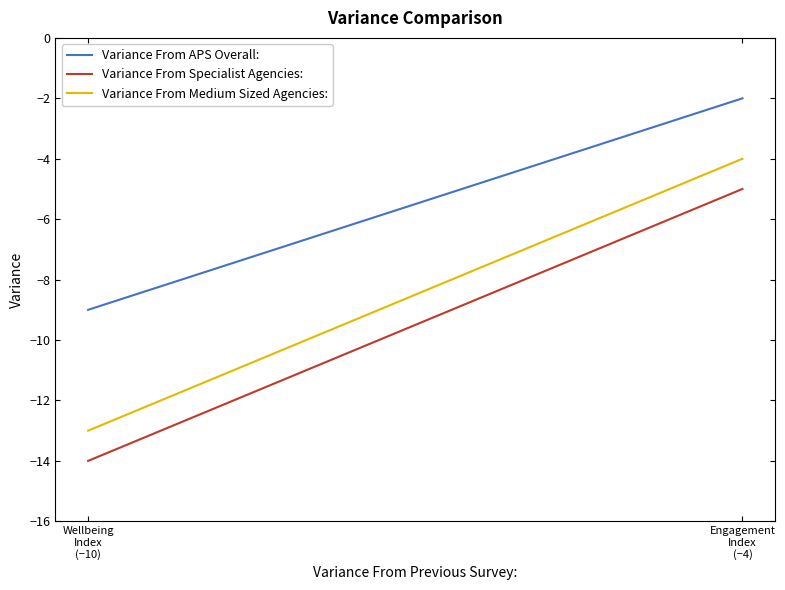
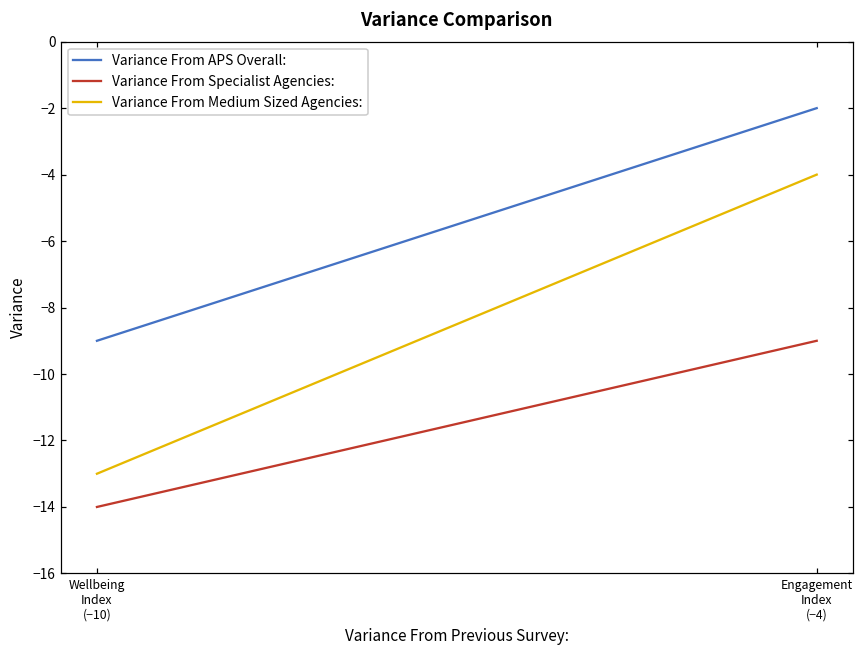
Variance From Specialist Agencies:, Engagement Index (−4): -5 -> -9
